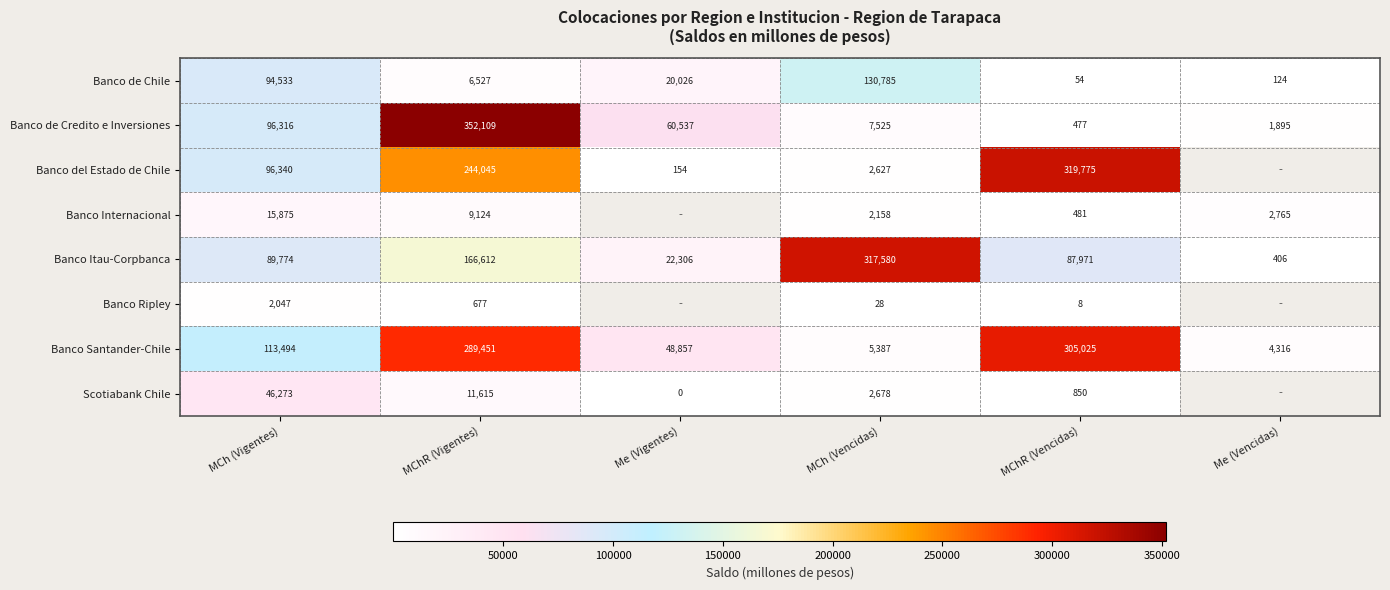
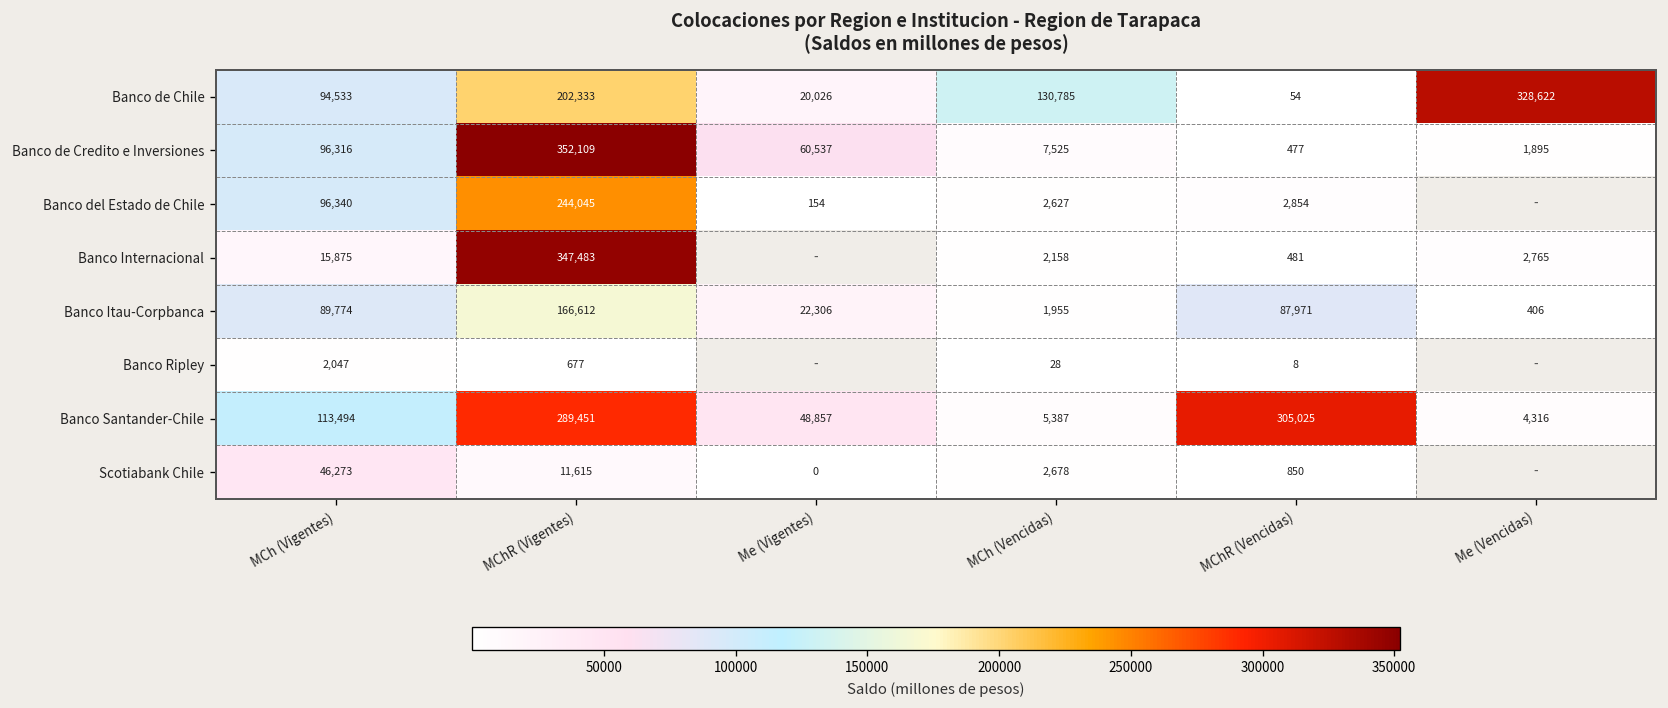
Banco de Chile, MChR (Vigentes): 6,527 -> 202,333
Banco de Chile, Me (Vencidas): 124 -> 328,622
Banco del Estado de Chile, MChR (Vencidas): 319,775 -> 2,854
Banco Internacional, MChR (Vigentes): 9,124 -> 347,483
Banco Itau-Corpbanca, MCh (Vencidas): 317,580 -> 1,955
